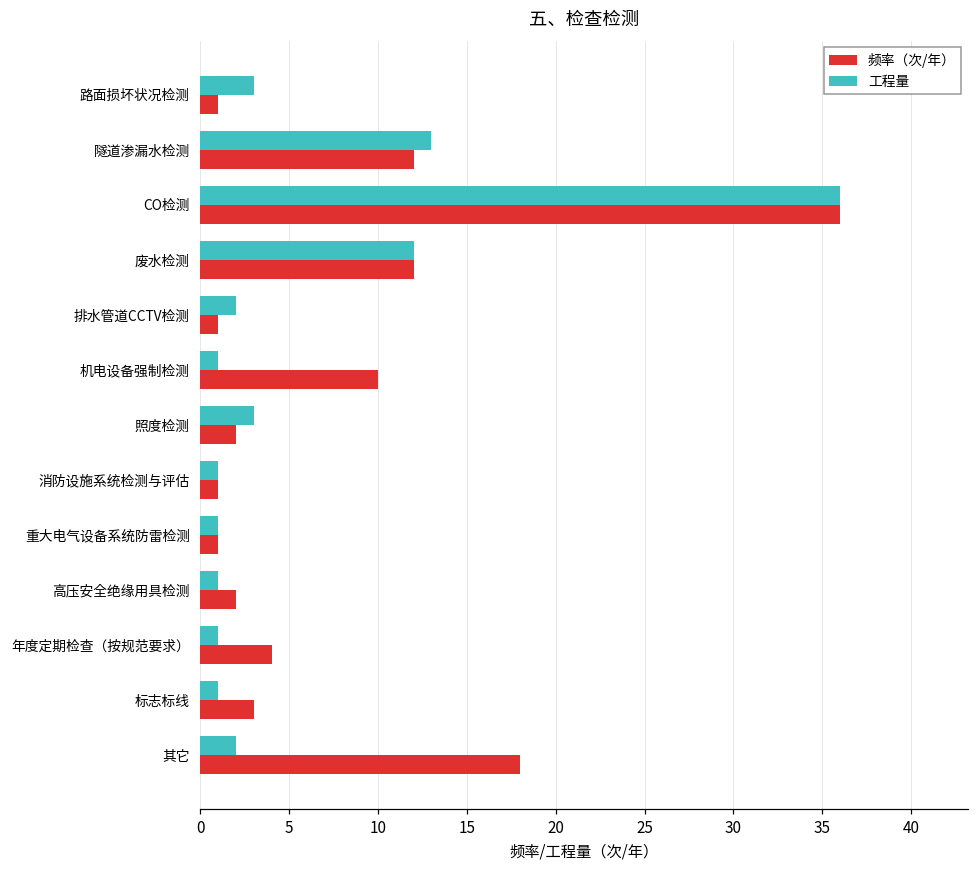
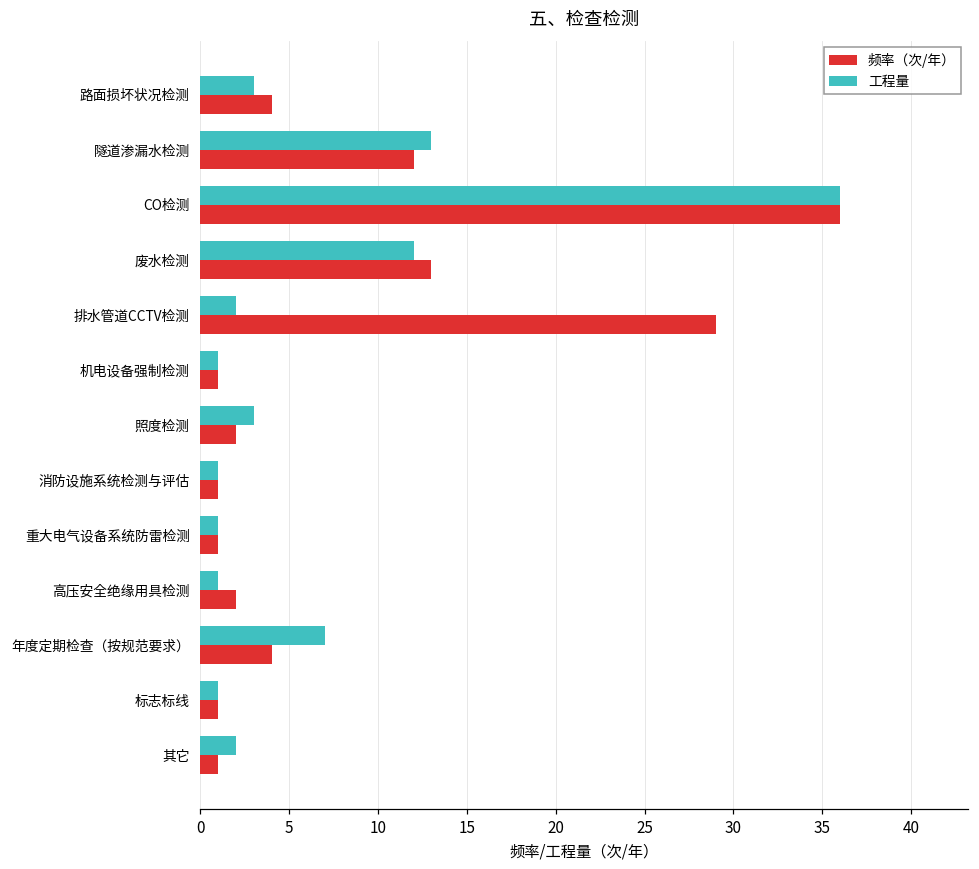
频率（次/年）, 路面损坏状况检测: 1 -> 4
频率（次/年）, 废水检测: 12 -> 13
频率（次/年）, 排水管道CCTV检测: 1 -> 29
频率（次/年）, 机电设备强制检测: 10 -> 1
工程量, 年度定期检查（按规范要求）: 1 -> 7
频率（次/年）, 标志标线: 3 -> 1
频率（次/年）, 其它: 18 -> 1
